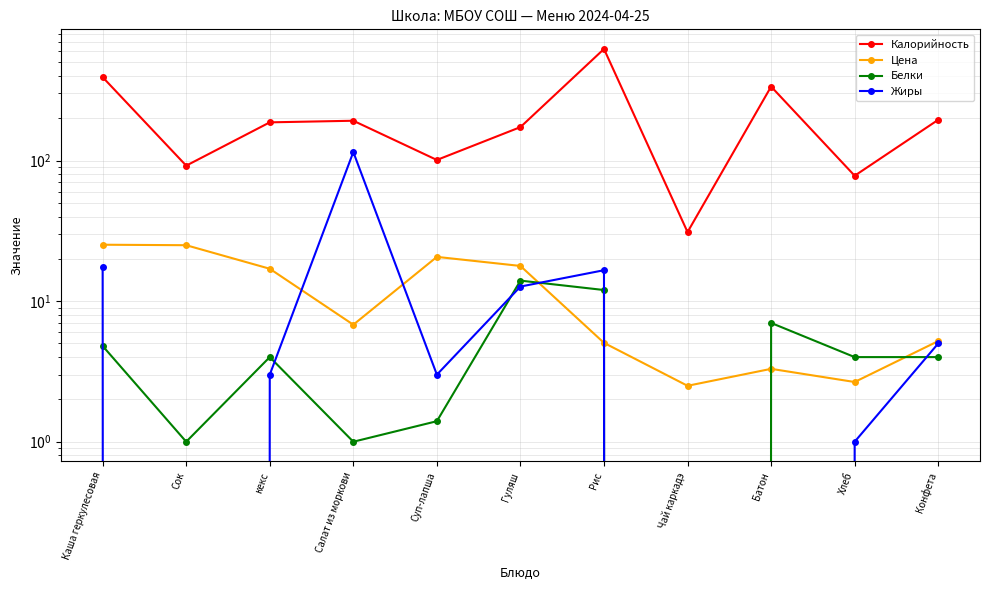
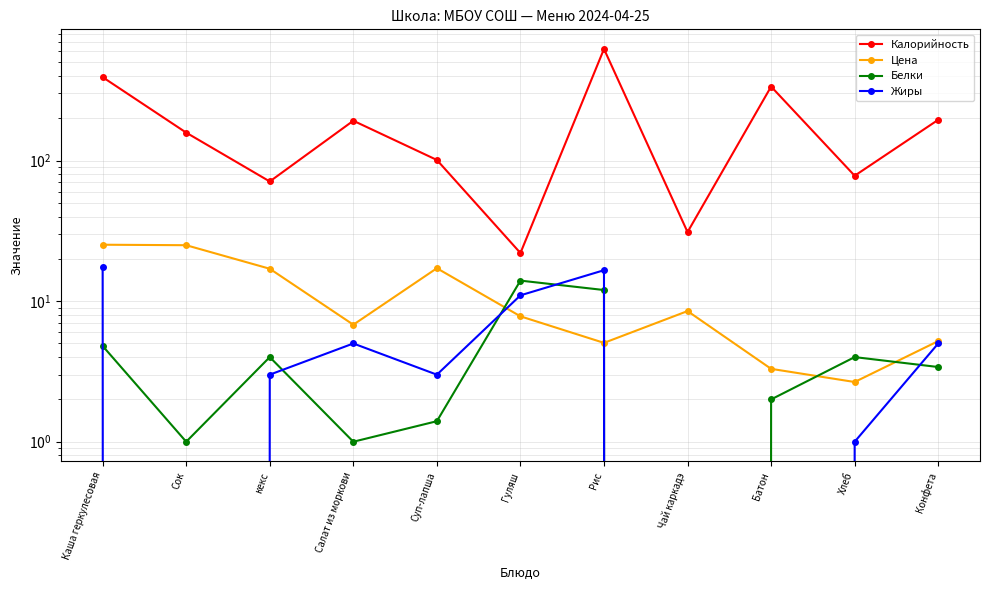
Калорийность, Сок: 90 -> 160
Калорийность, кекс: 190 -> 70
Жиры, Салат из моркови: 120 -> 5
Цена, Суп-лапша: 21 -> 17
Калорийность, Гуляш: 170 -> 22
Цена, Гуляш: 18 -> 8
Жиры, Гуляш: 13 -> 11
Цена, Чай каркадэ: 2.5 -> 9
Белки, Батон: 7 -> 2
Белки, Конфета: 4.0 -> 3.4
